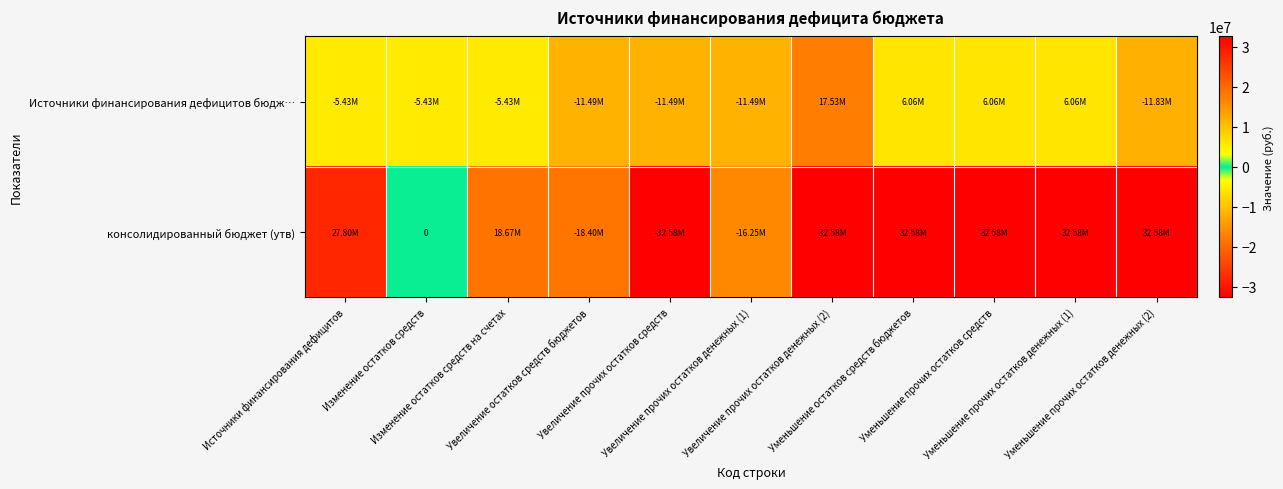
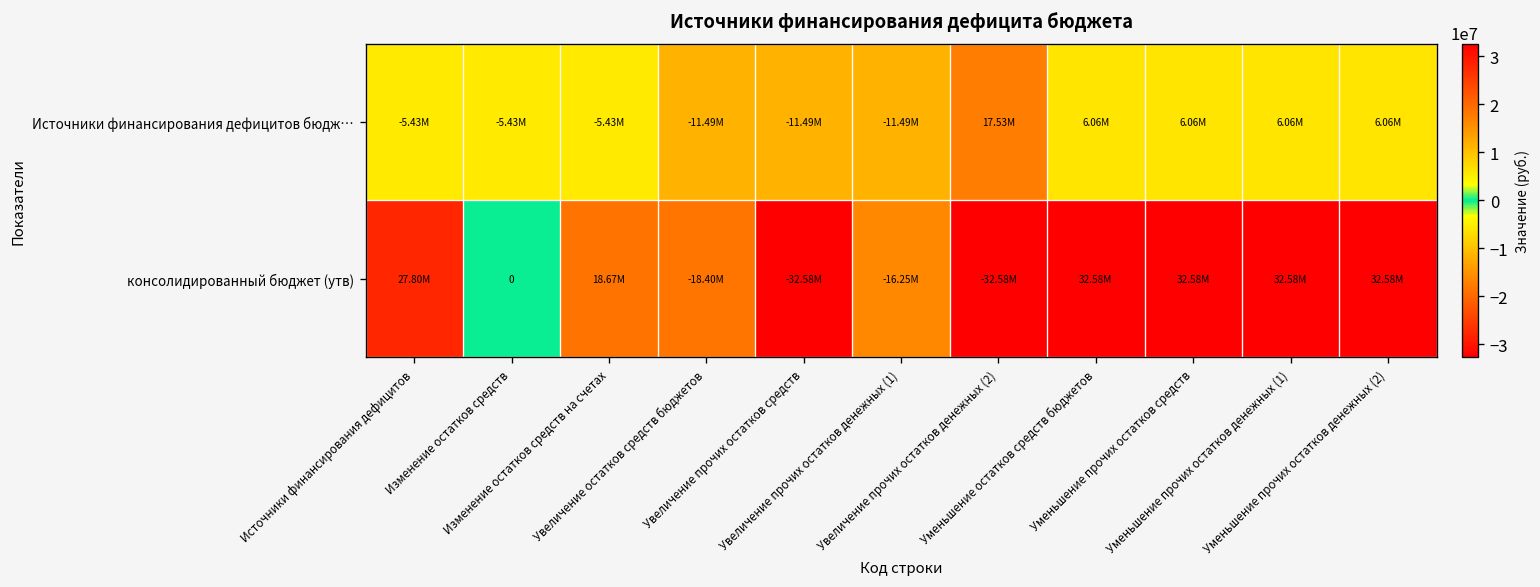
Источники финансирования дефицитов бюдж…, Уменьшение прочих остатков денежных (2): -11.83M -> 6.06M
